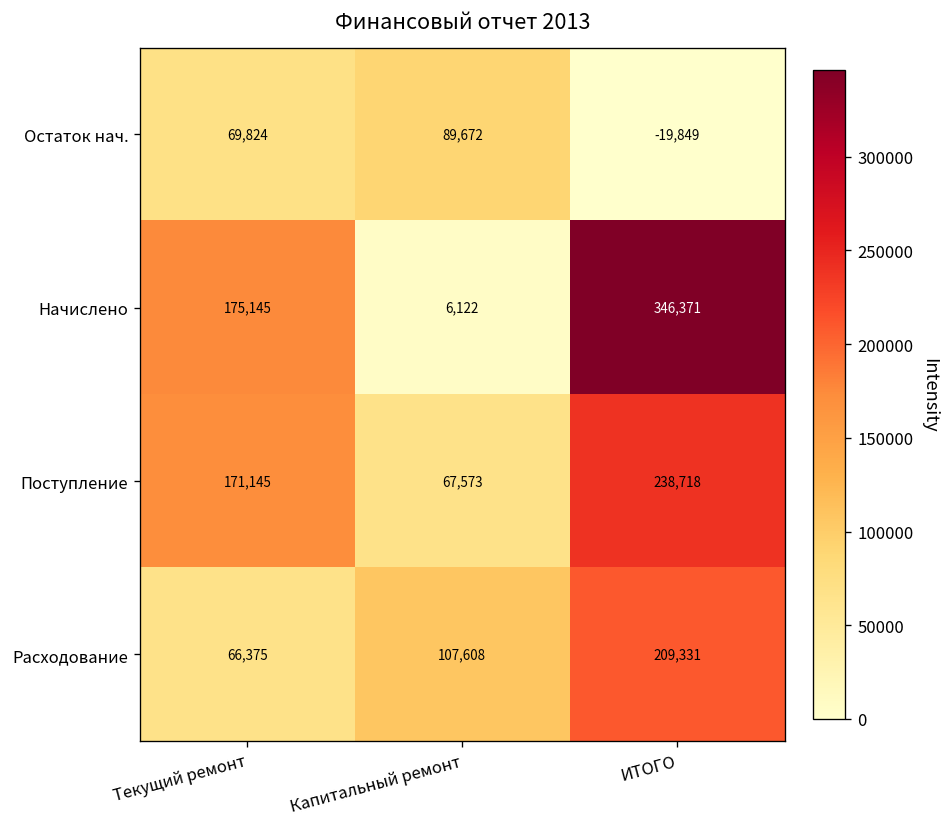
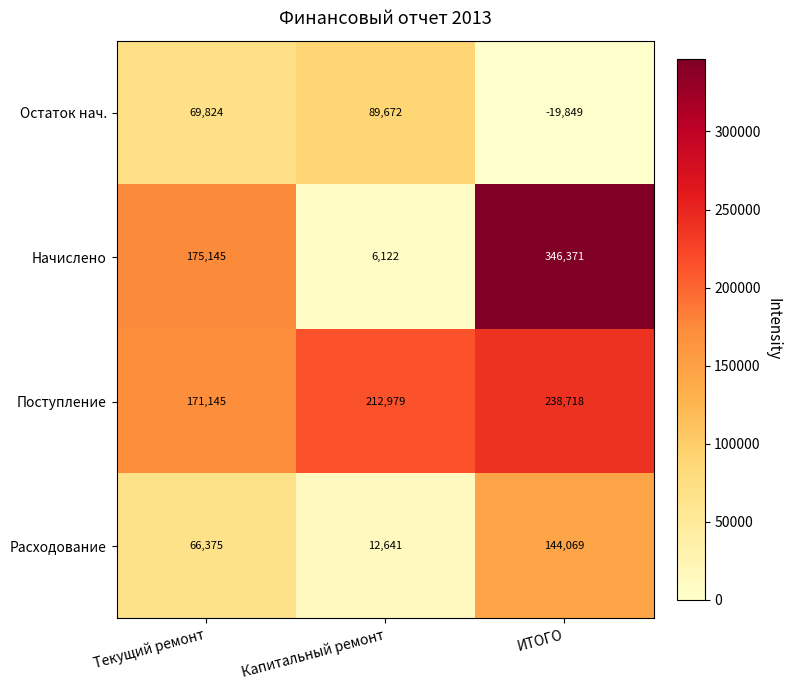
Поступление, Капитальный ремонт: 67,573 -> 212,979
Расходование, Капитальный ремонт: 107,608 -> 12,641
Расходование, ИТОГО: 209,331 -> 144,069
